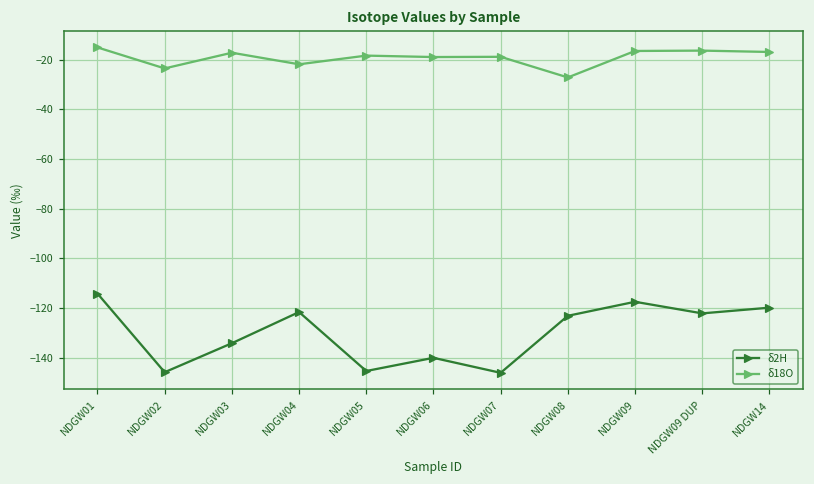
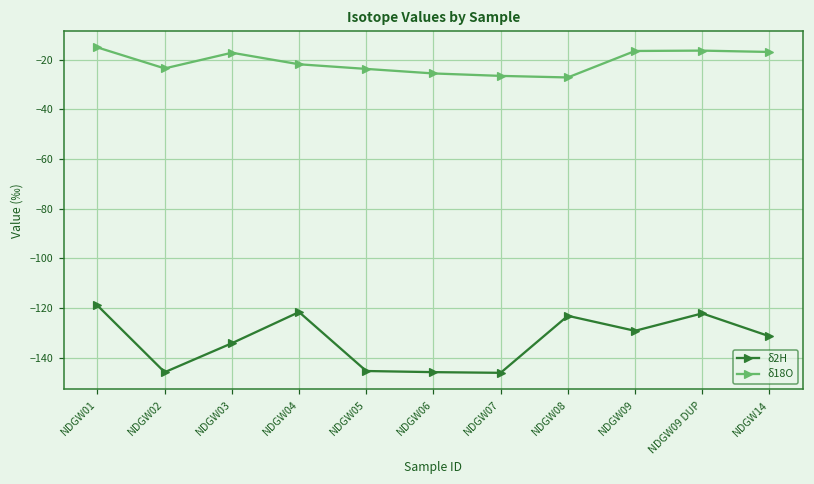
δ2H, NDGW01: -114 -> -119
δ18O, NDGW05: -18 -> -24
δ2H, NDGW06: -140 -> -146
δ18O, NDGW06: -19 -> -26
δ18O, NDGW07: -19 -> -27
δ2H, NDGW09: -118 -> -129
δ2H, NDGW14: -120 -> -131
